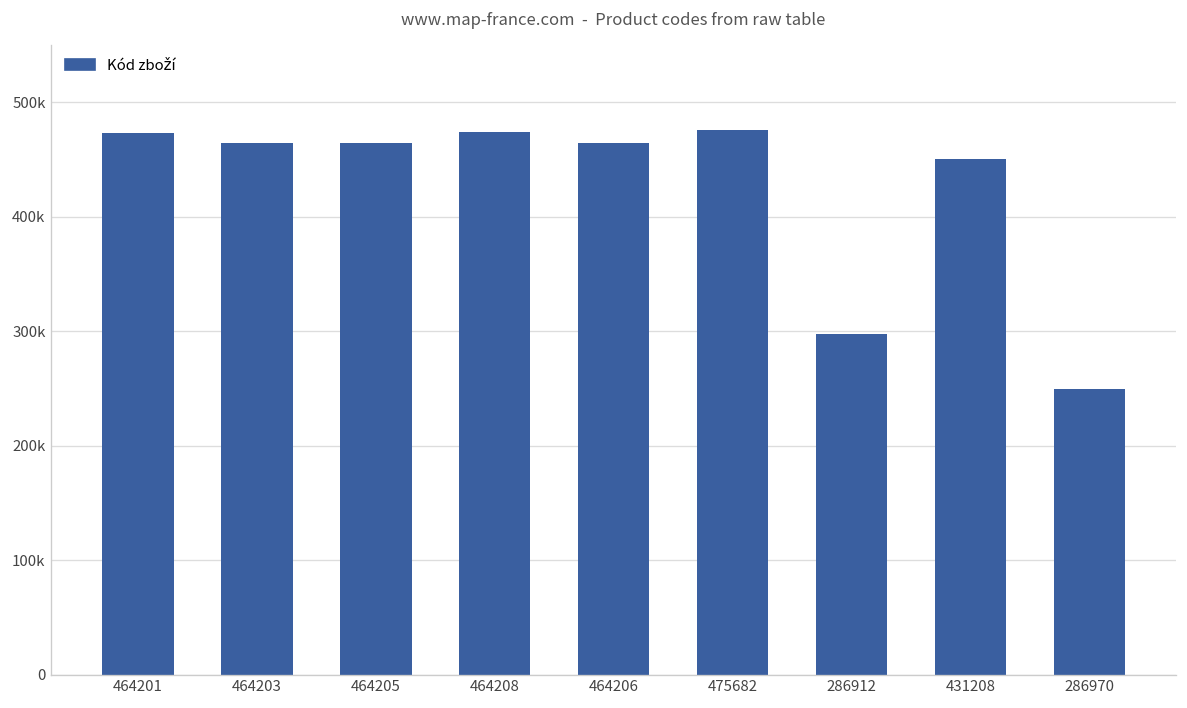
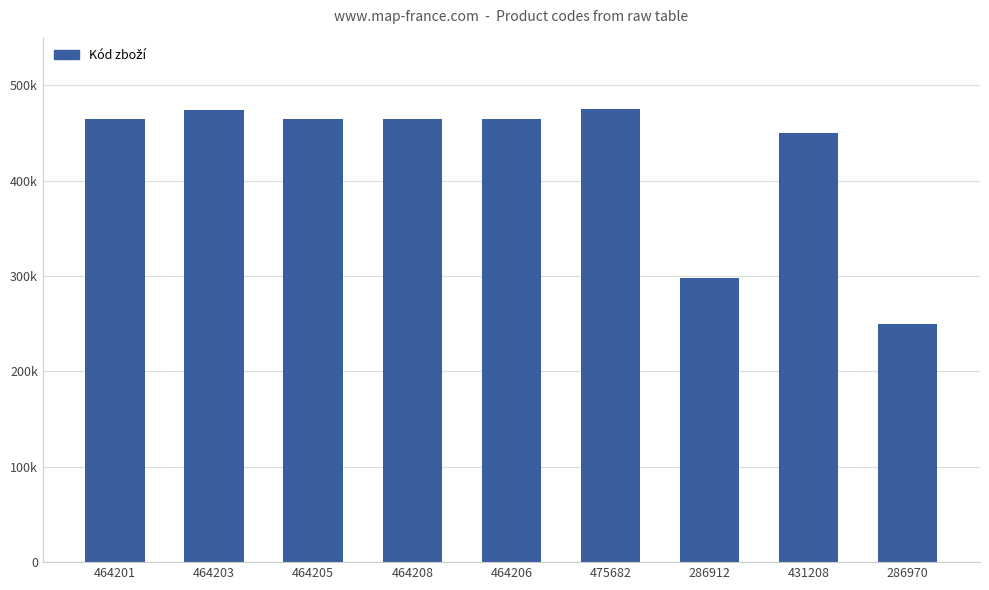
464201: 470000 -> 460000
464203: 460000 -> 470000
464208: 470000 -> 460000
